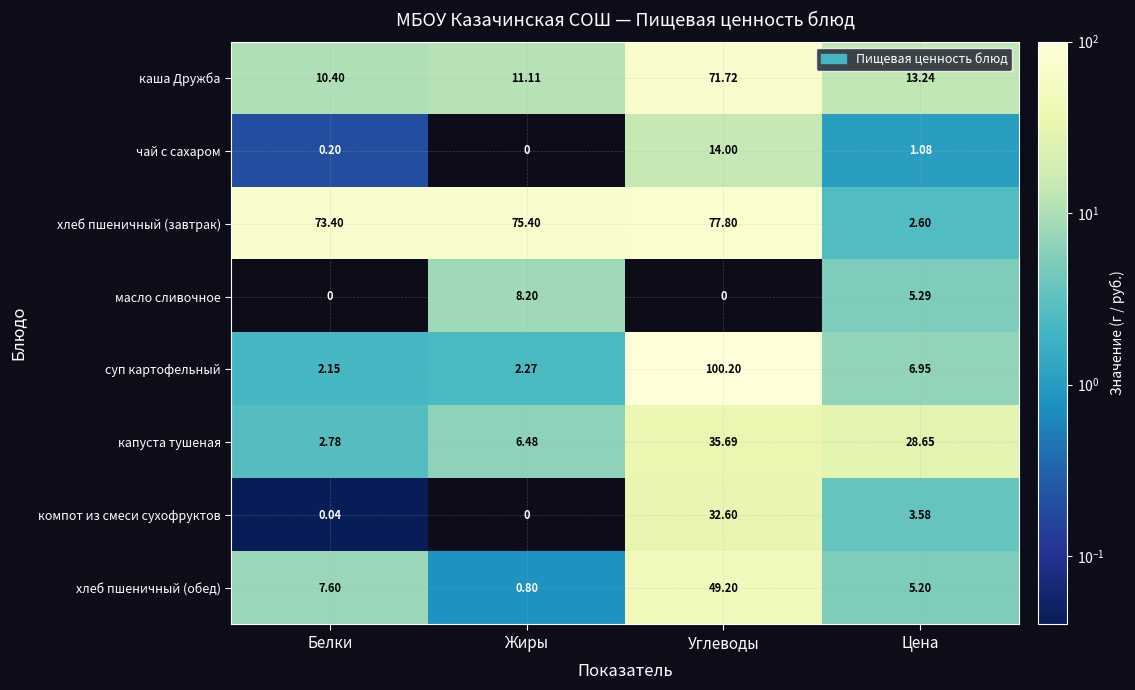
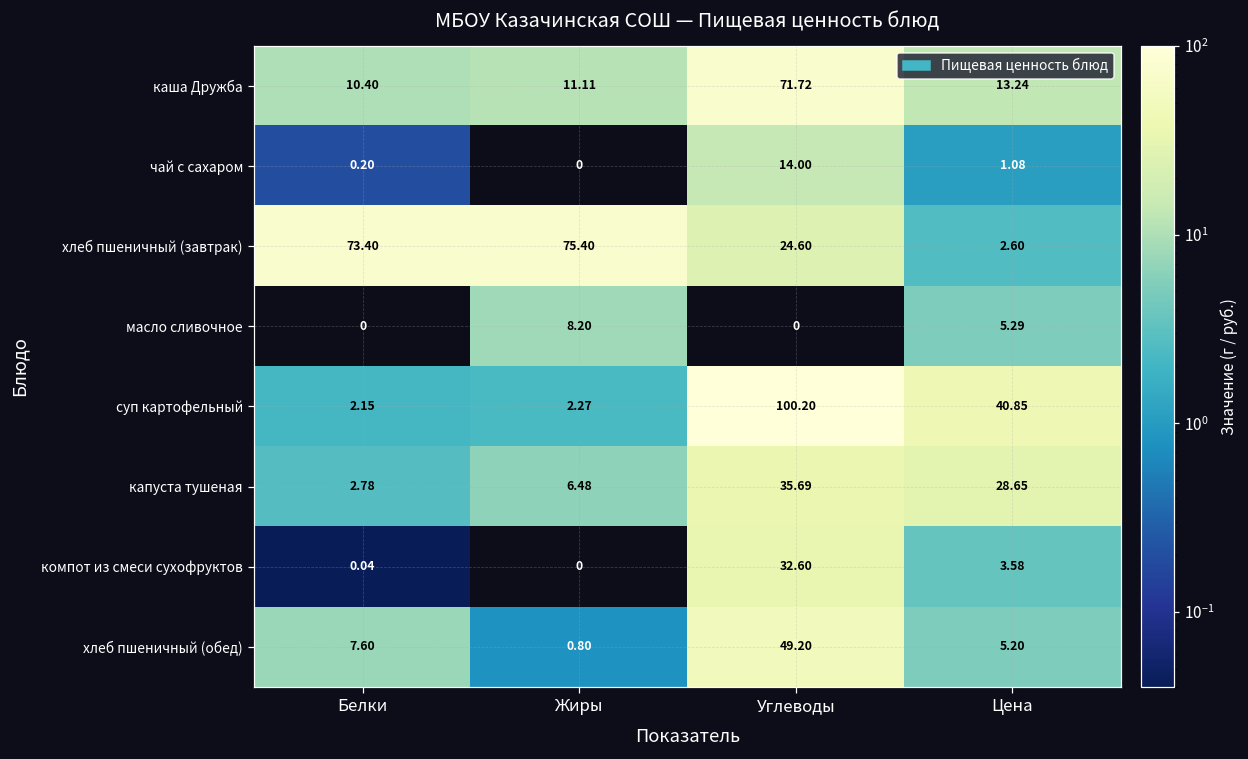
хлеб пшеничный (завтрак), Углеводы: 77.80 -> 24.60
суп картофельный, Цена: 6.95 -> 40.85
